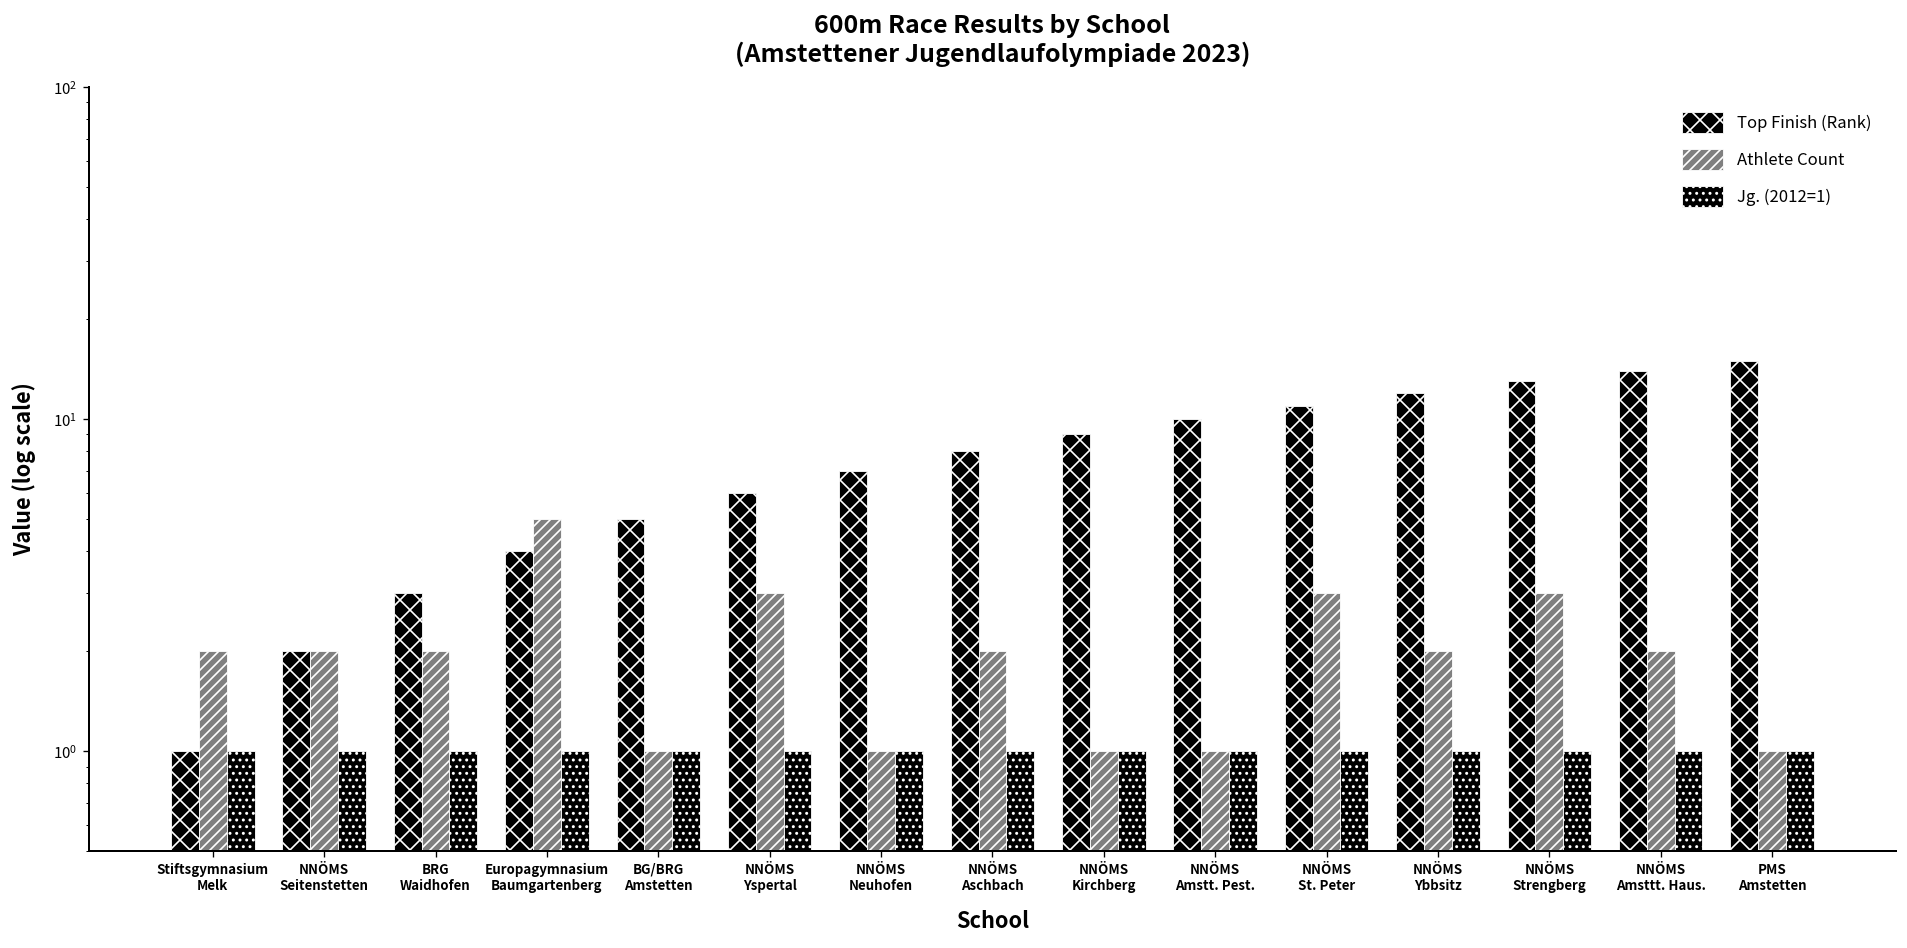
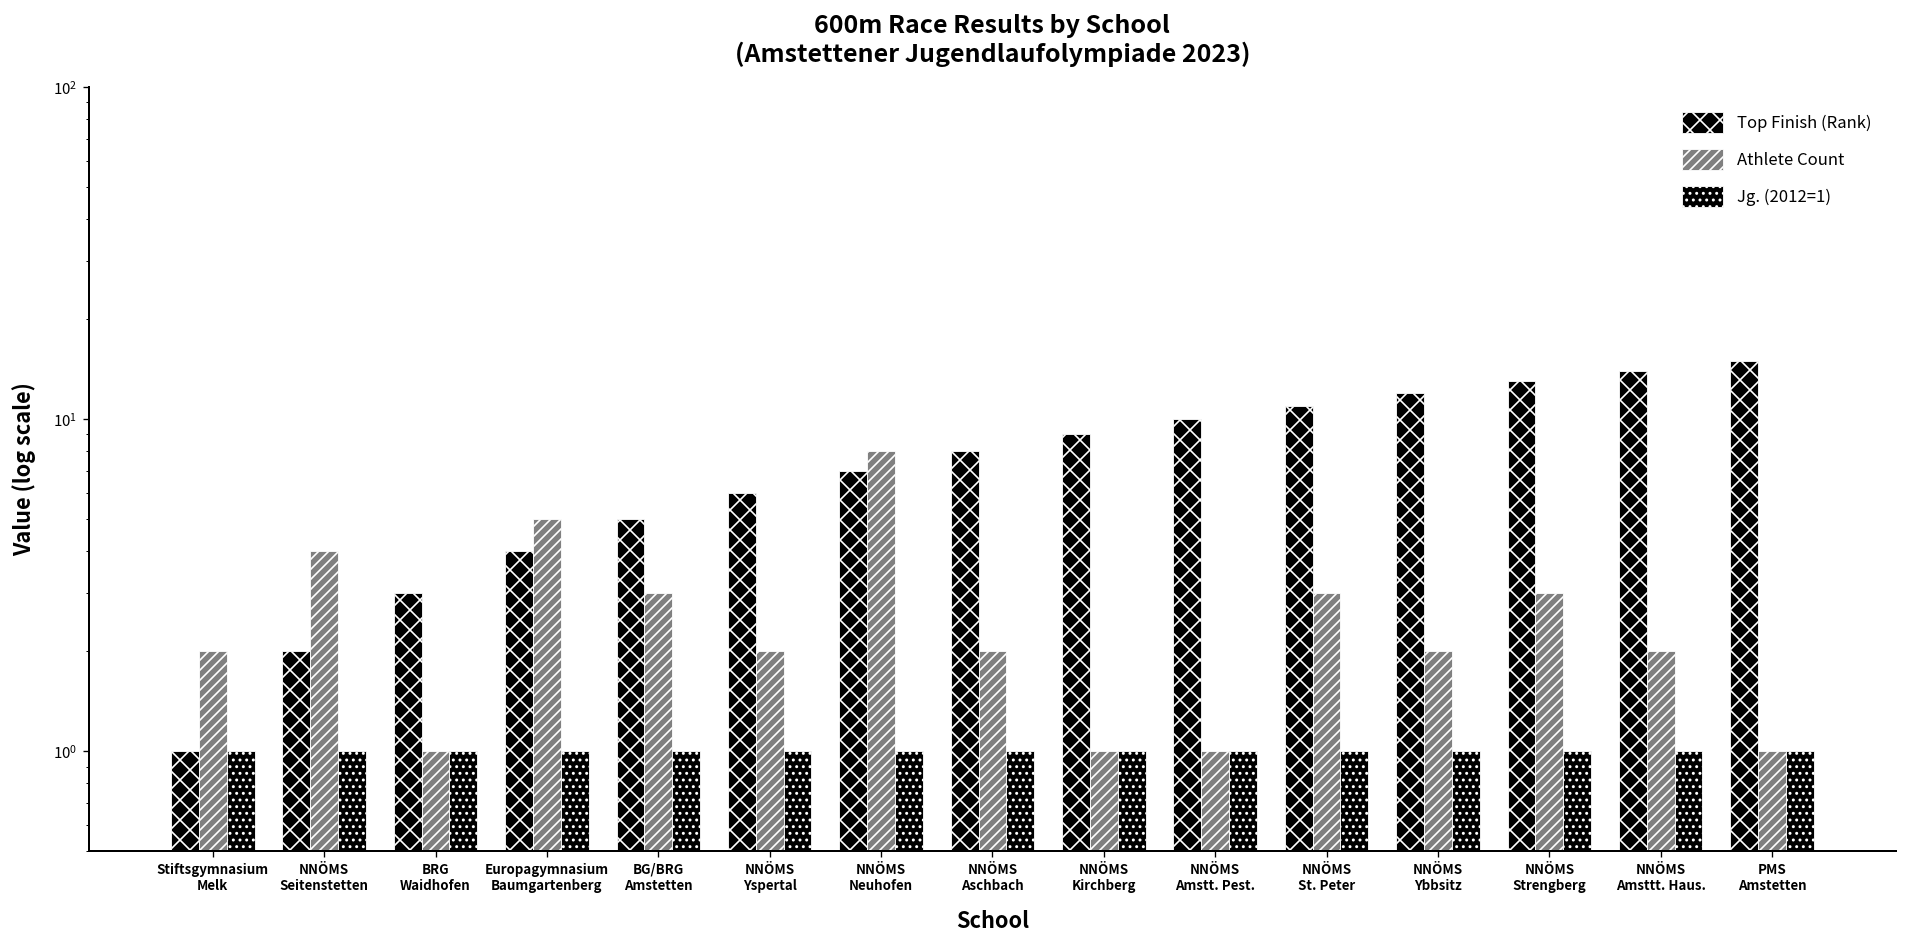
Athlete Count, NNÖMS Seitenstetten: 2 -> 4
Athlete Count, BRG Waidhofen: 2 -> 1
Athlete Count, BG/BRG Amstetten: 1 -> 3
Athlete Count, NNÖMS Yspertal: 3 -> 2
Athlete Count, NNÖMS Neuhofen: 1 -> 8
